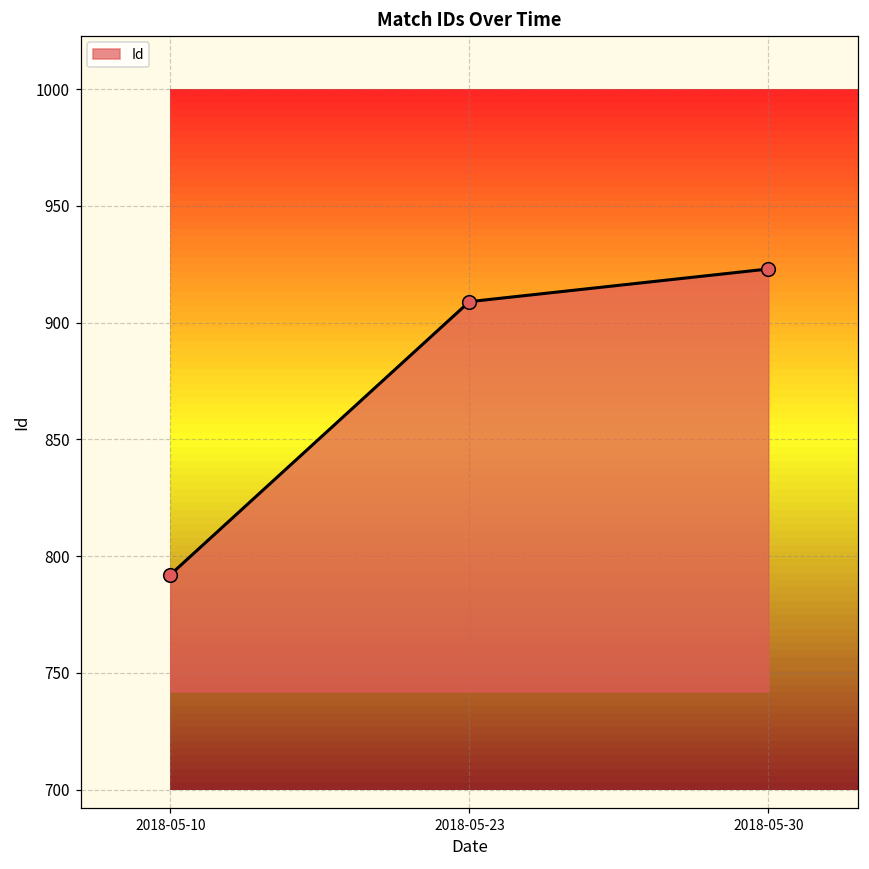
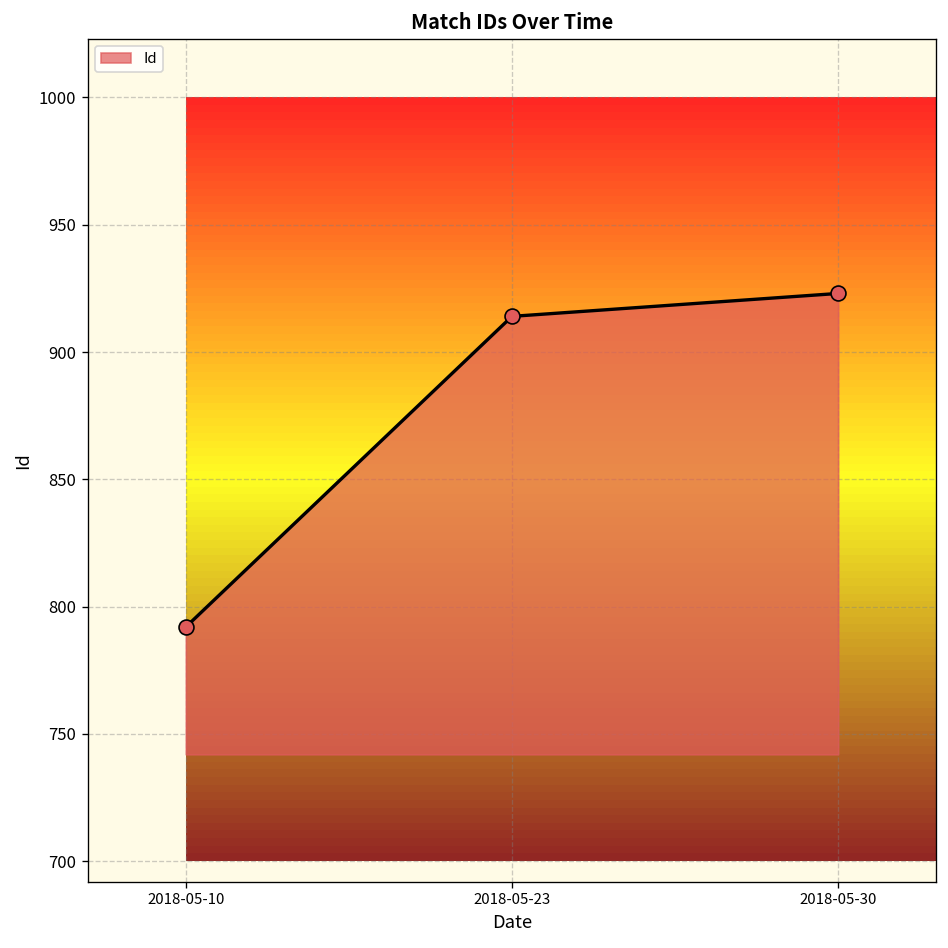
2018-05-23: 909 -> 914
